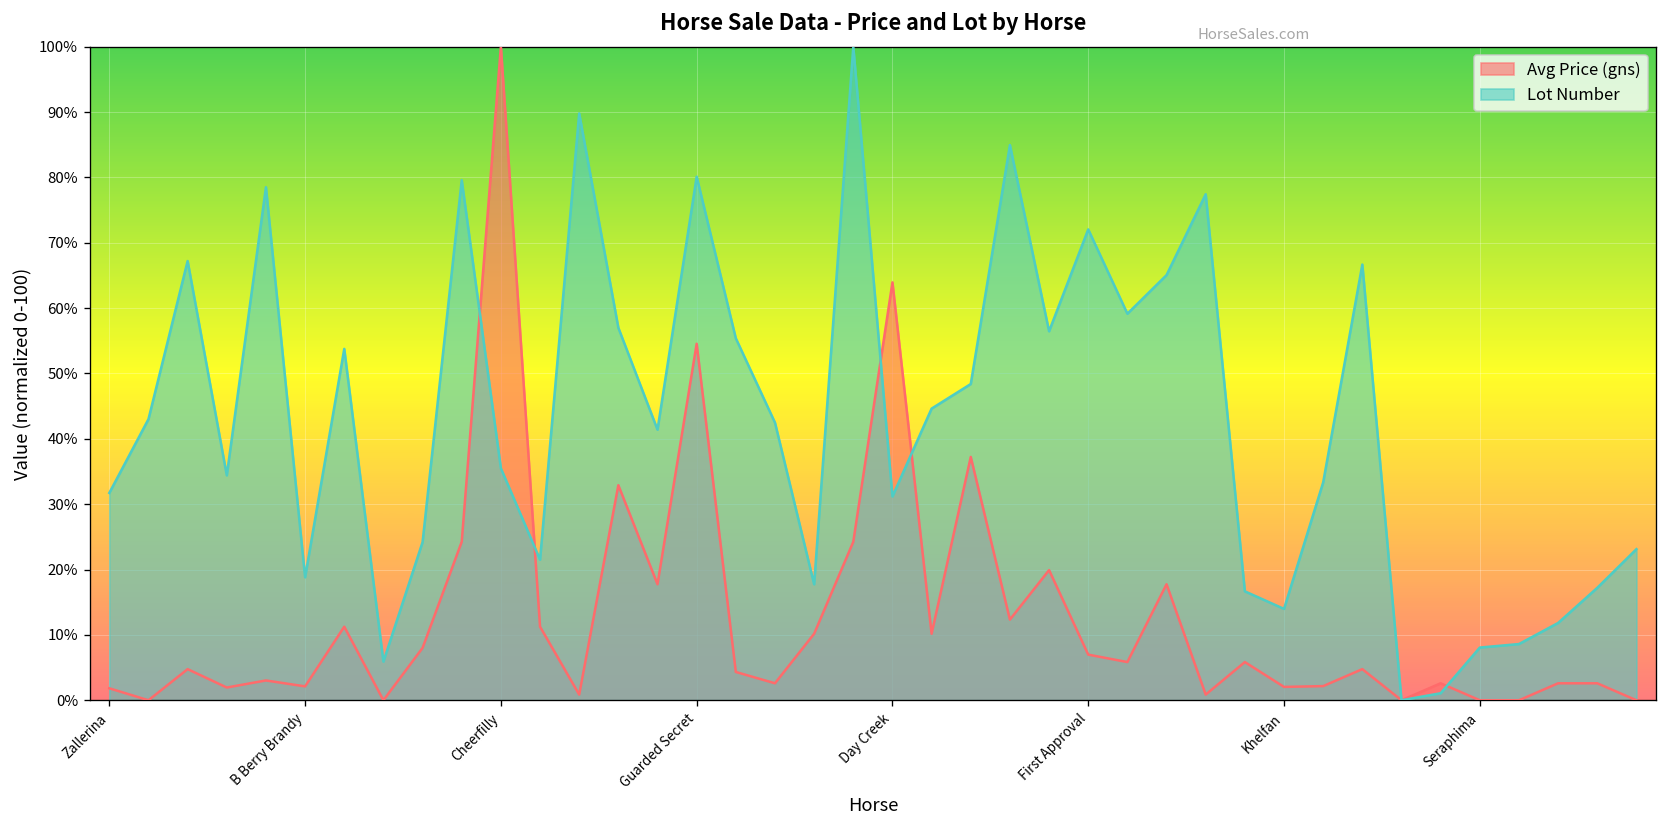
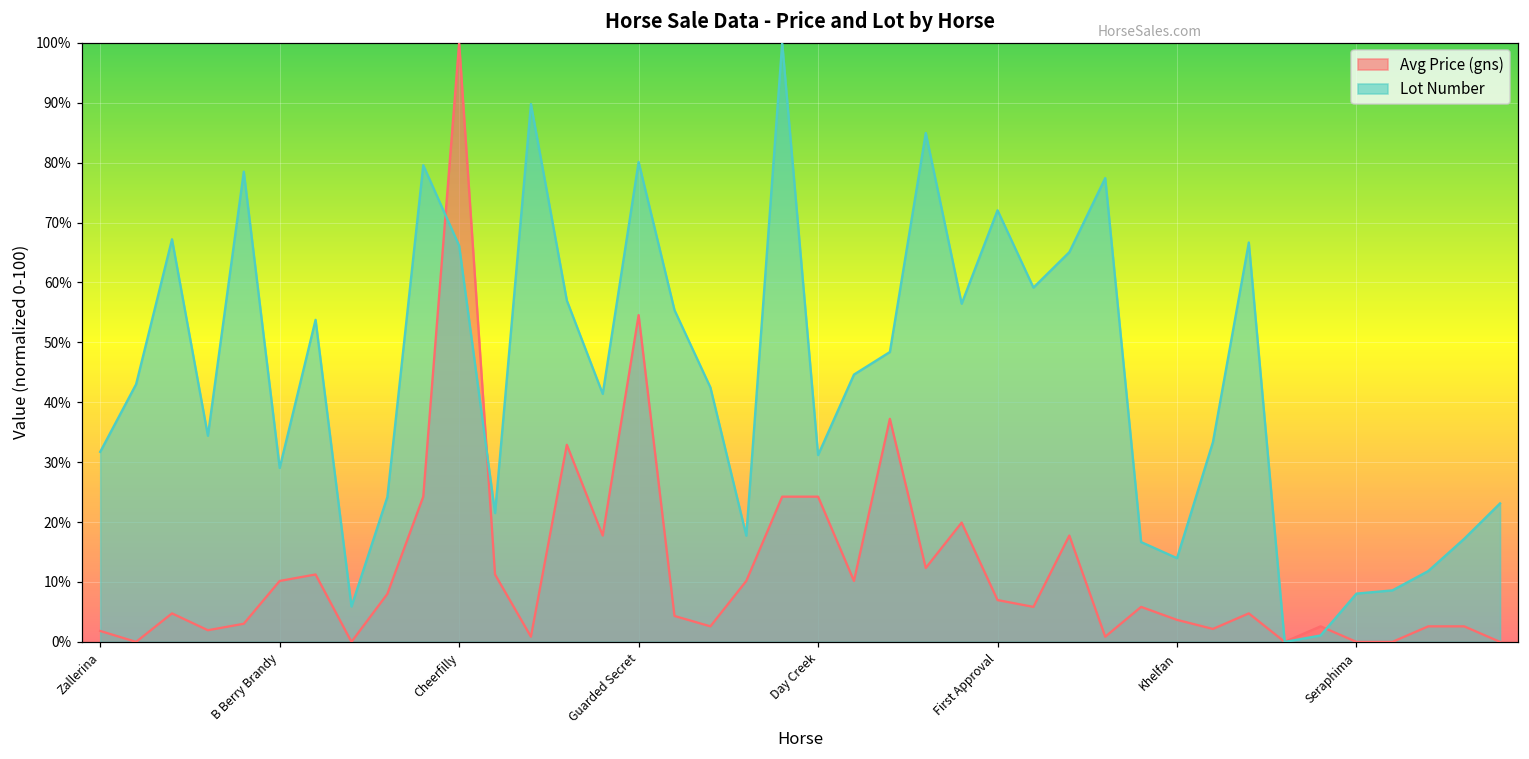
Avg Price (gns), B Berry Brandy: 2% -> 10%
Lot Number, B Berry Brandy: 19% -> 29%
Lot Number, Cheerfilly: 35% -> 66%
Avg Price (gns), Day Creek: 64% -> 24%
Avg Price (gns), Khelfan: 2% -> 4%
